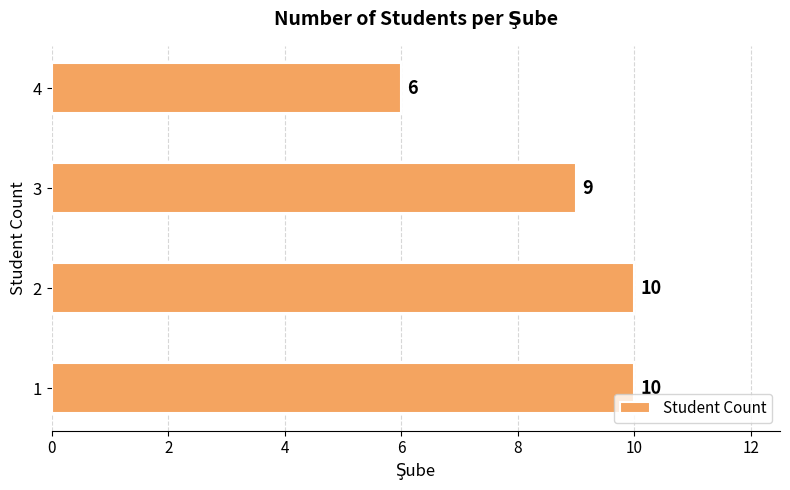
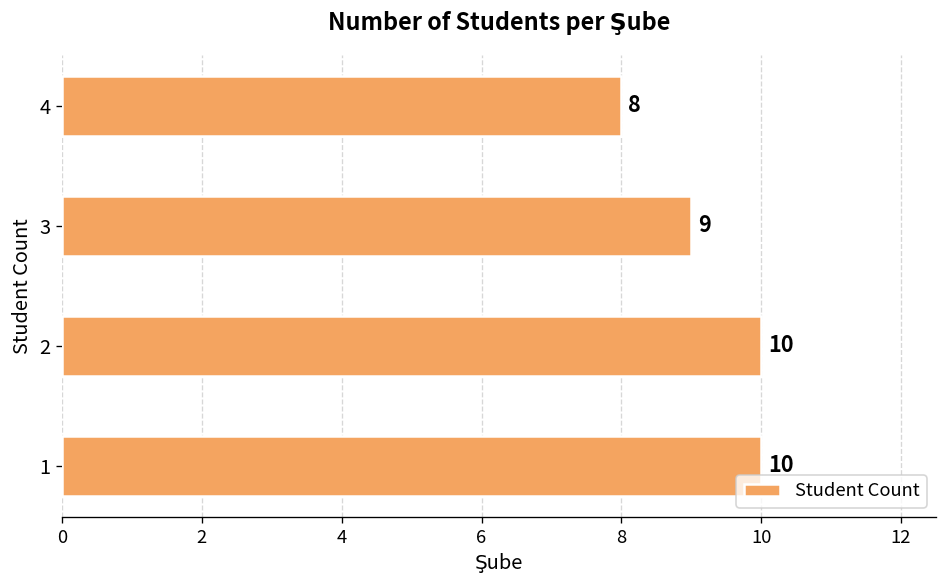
4: 6 -> 8
